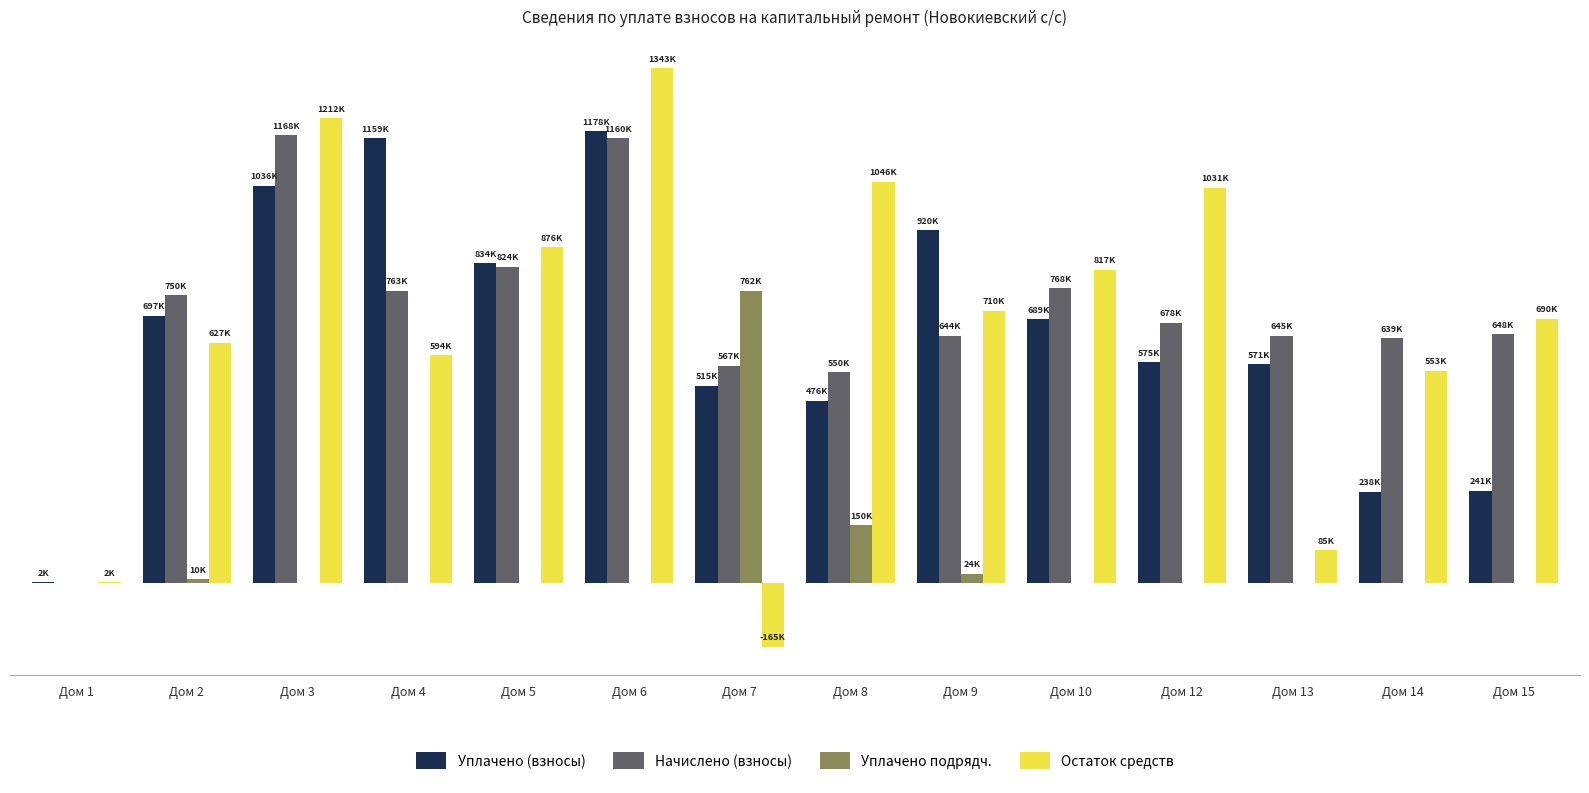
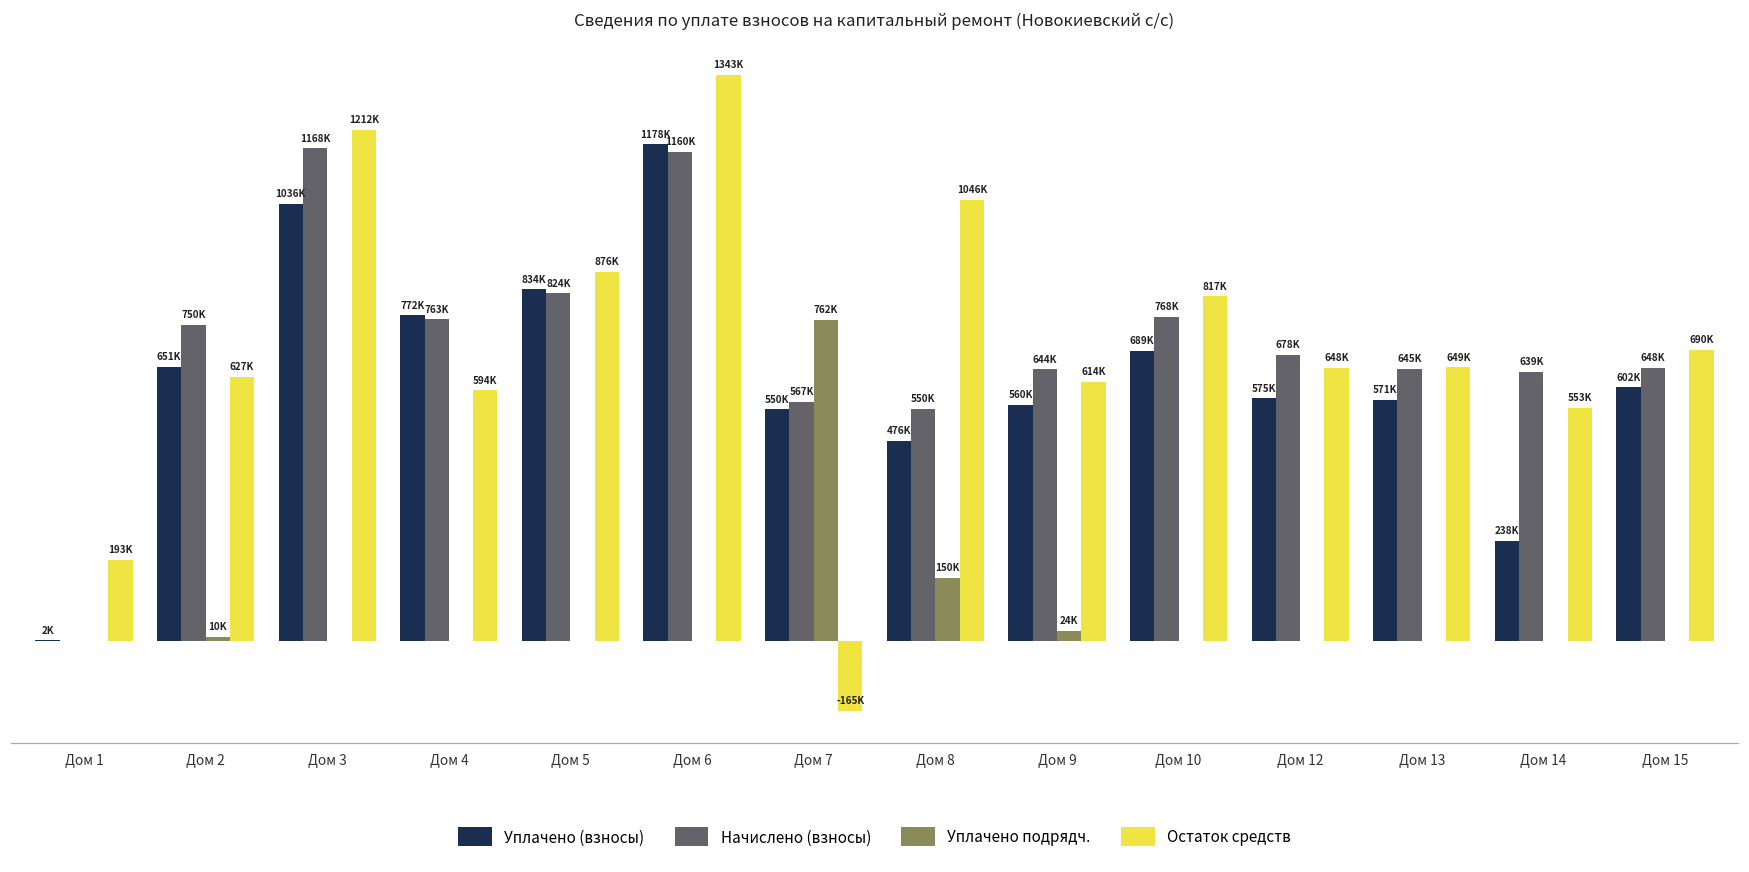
Остаток средств, Дом 1: 2K -> 193K
Уплачено (взносы), Дом 2: 697K -> 651K
Уплачено (взносы), Дом 4: 1159K -> 772K
Уплачено (взносы), Дом 7: 515K -> 550K
Уплачено (взносы), Дом 9: 920K -> 560K
Остаток средств, Дом 9: 710K -> 614K
Остаток средств, Дом 12: 1031K -> 648K
Остаток средств, Дом 13: 85K -> 649K
Уплачено (взносы), Дом 15: 241K -> 602K
